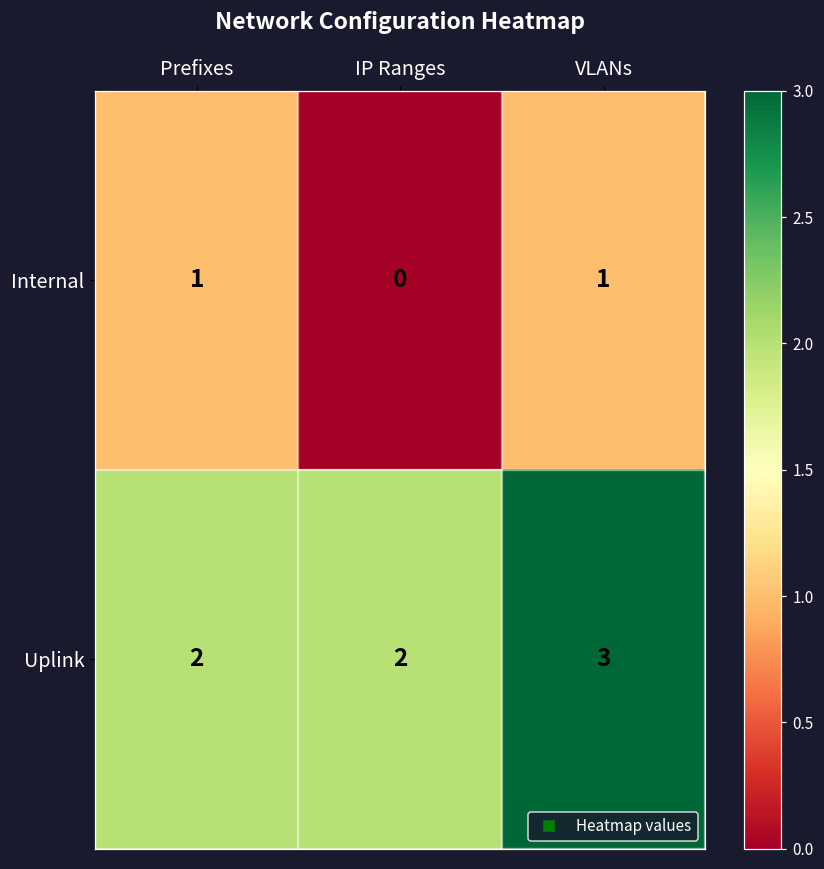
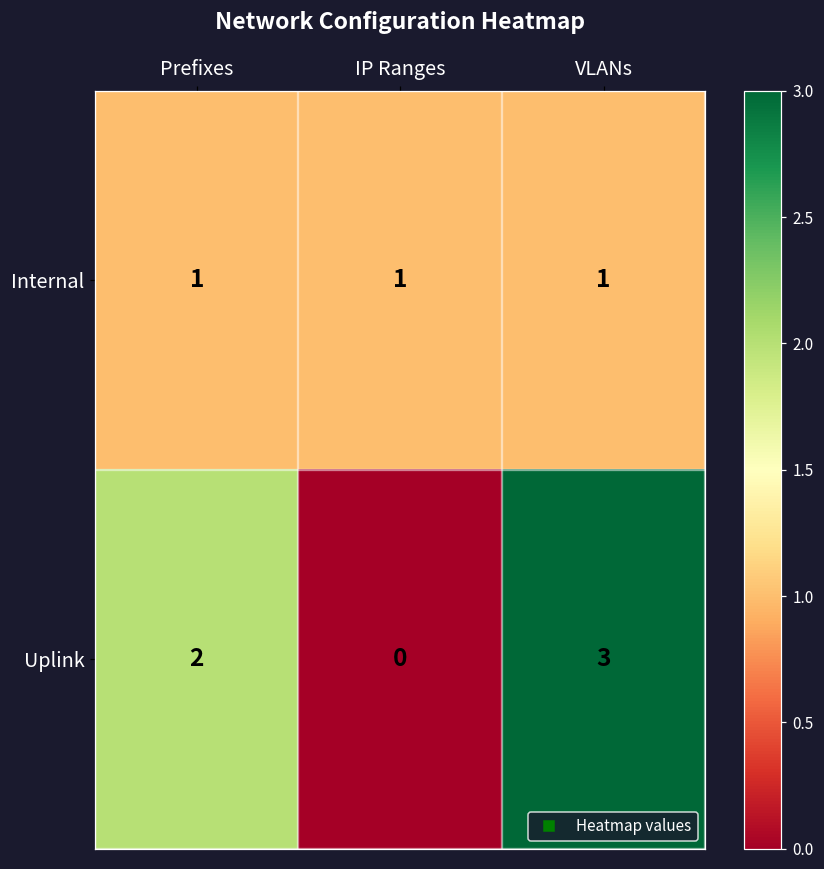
Internal, IP Ranges: 0 -> 1
Uplink, IP Ranges: 2 -> 0
